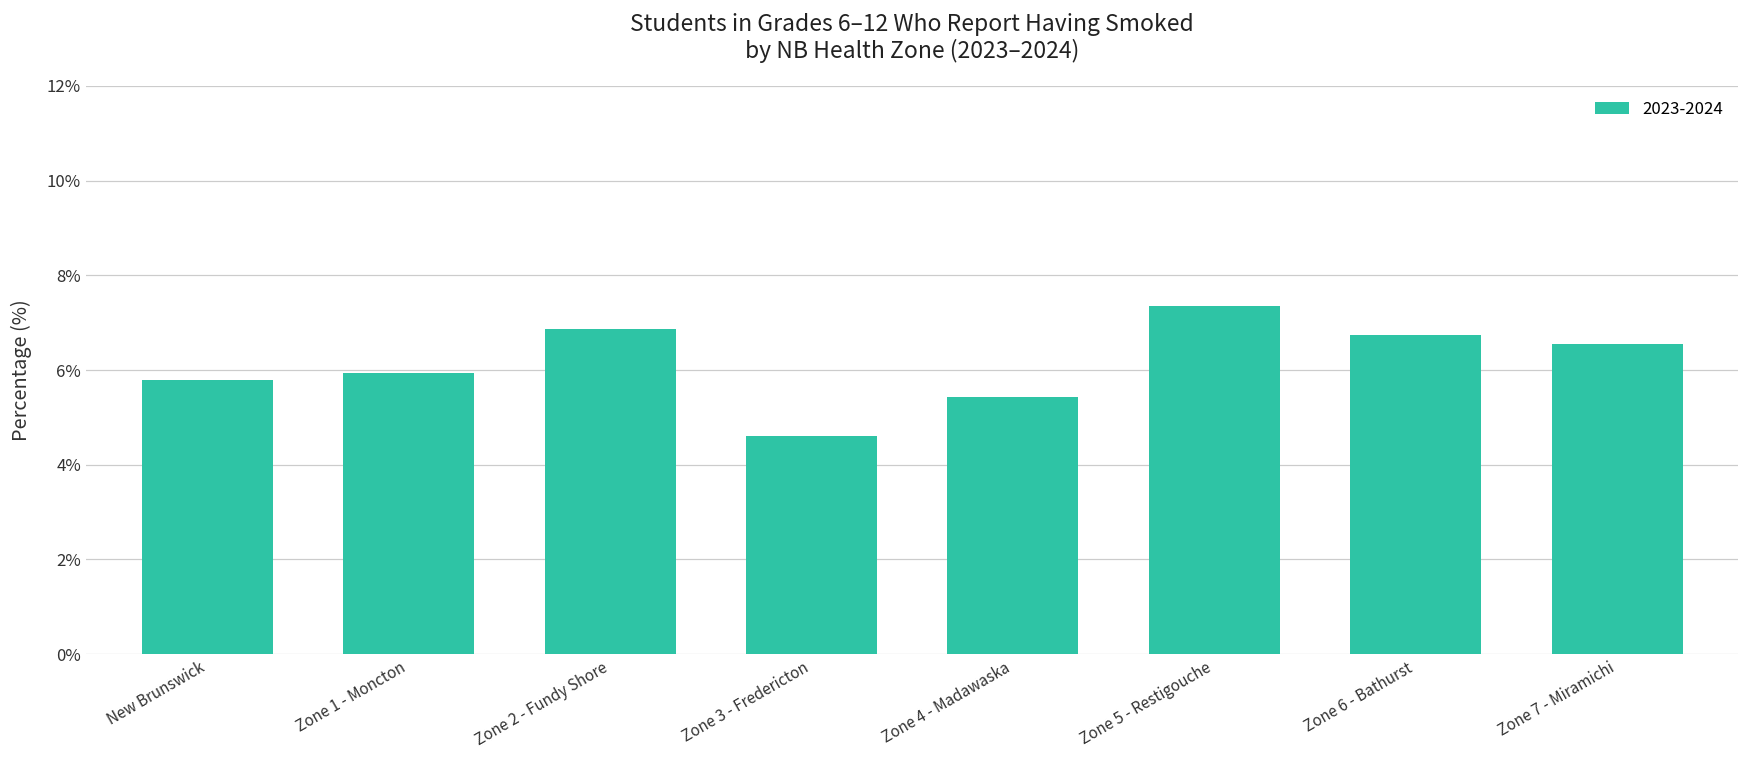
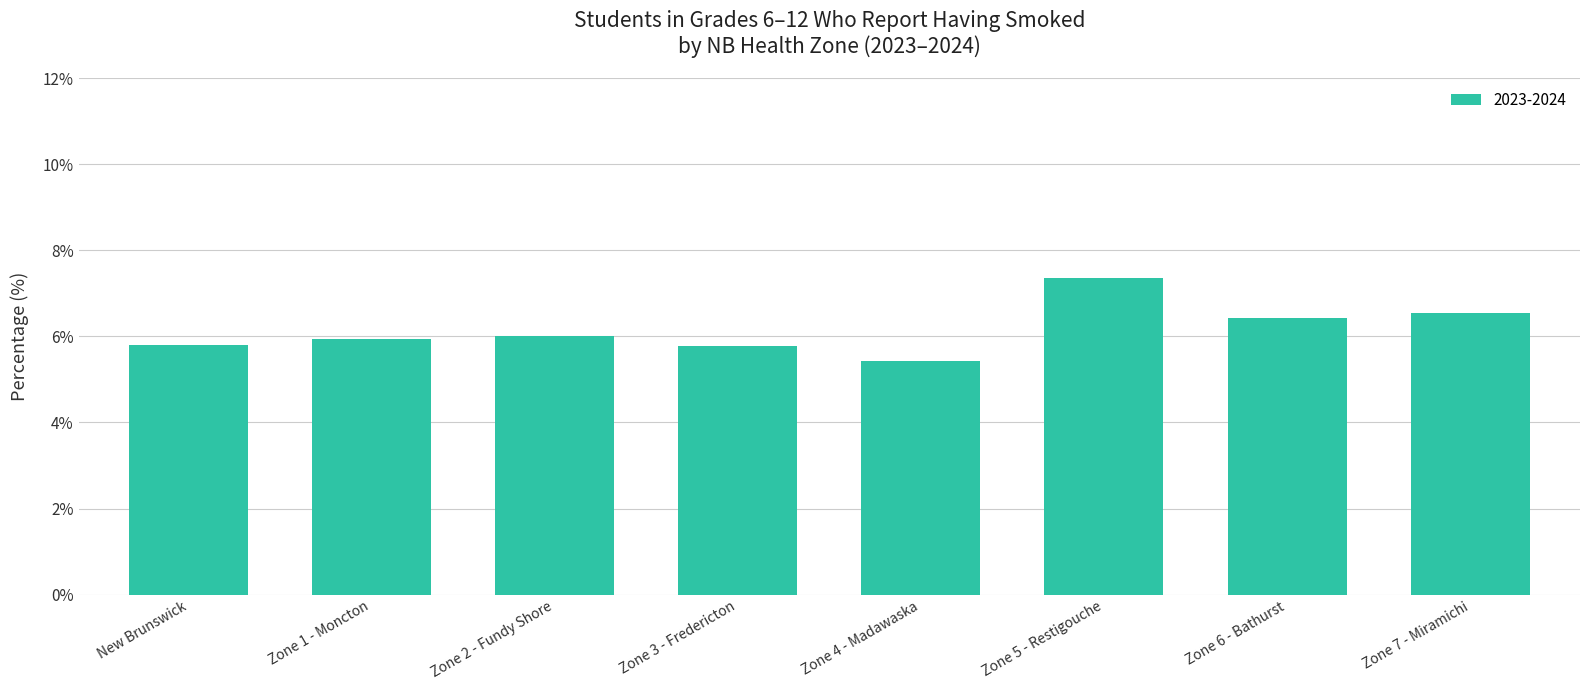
Zone 2 - Fundy Shore: 6.9% -> 6.0%
Zone 3 - Fredericton: 4.6% -> 5.8%
Zone 6 - Bathurst: 6.7% -> 6.4%
